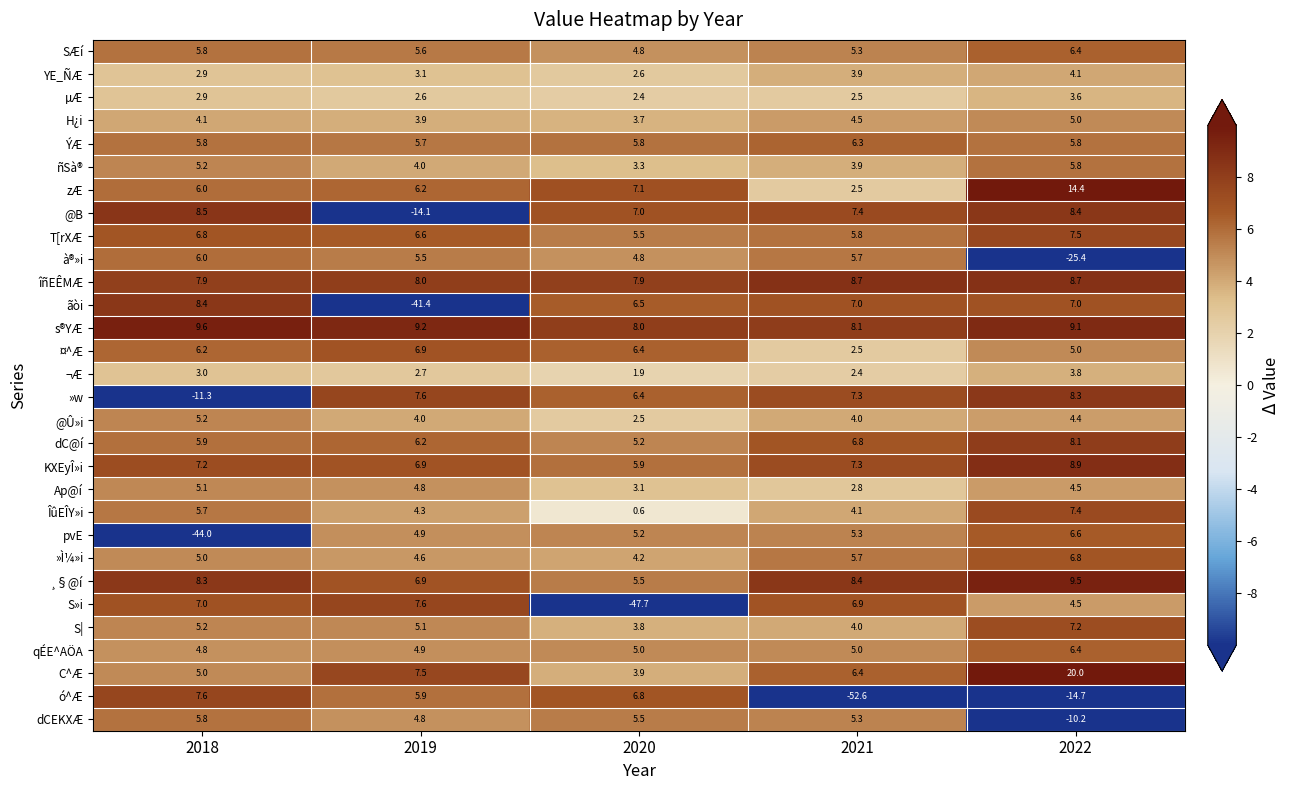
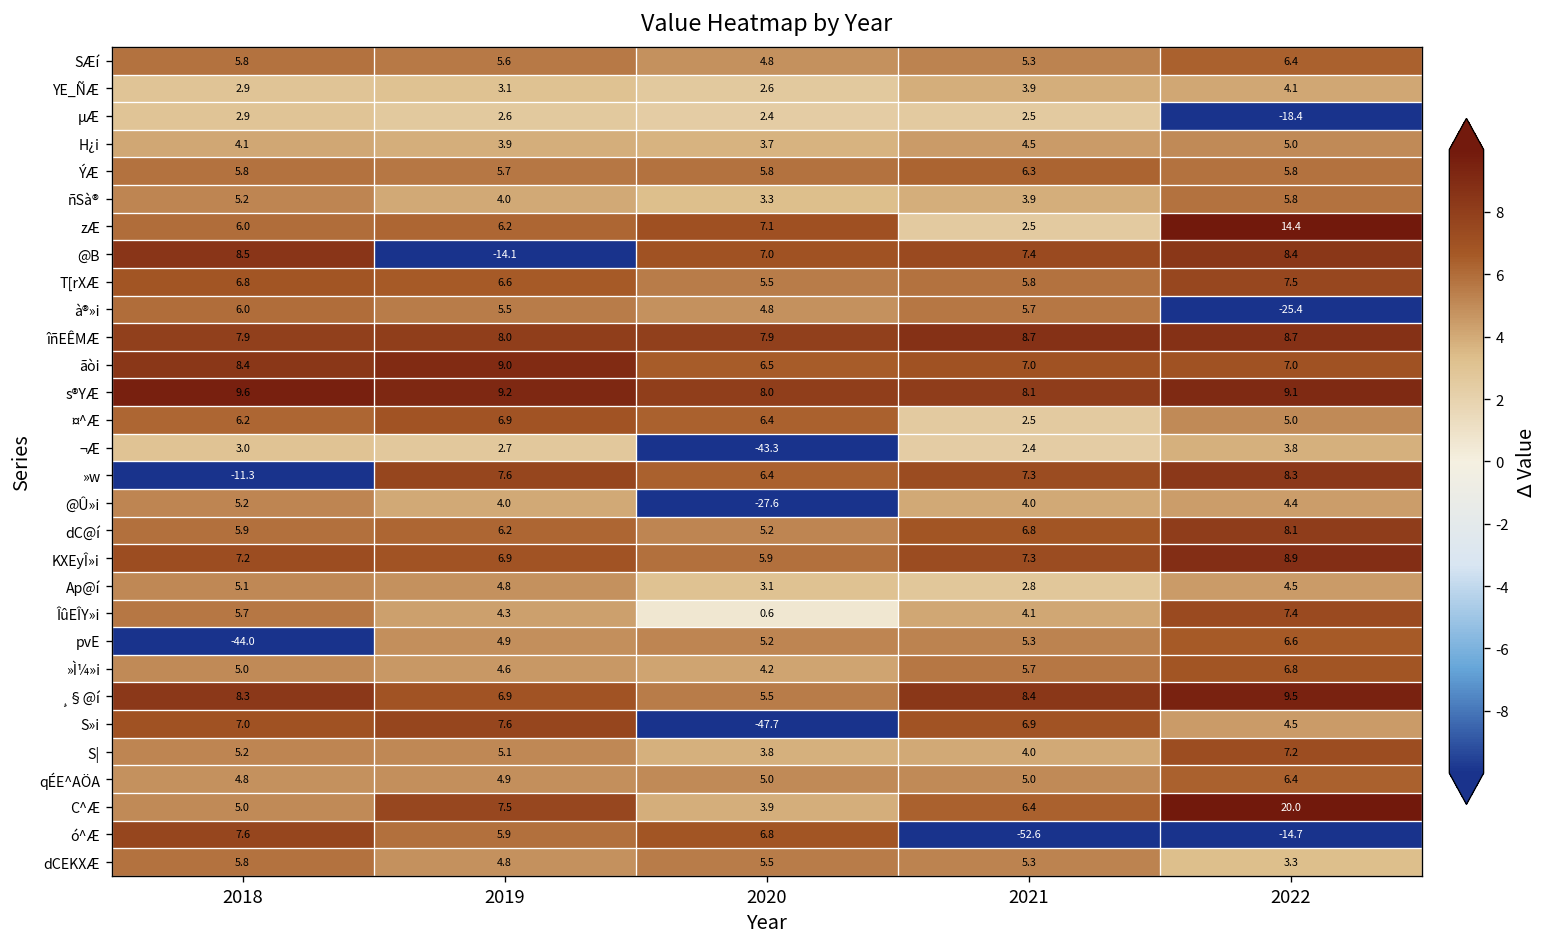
µÆ, 2022: 3.6 -> -18.4
ãòi, 2019: -41.4 -> 9.0
¬Æ, 2020: 1.9 -> -43.3
@Û»i, 2020: 2.5 -> -27.6
dCEKXÆ, 2022: -10.2 -> 3.3
